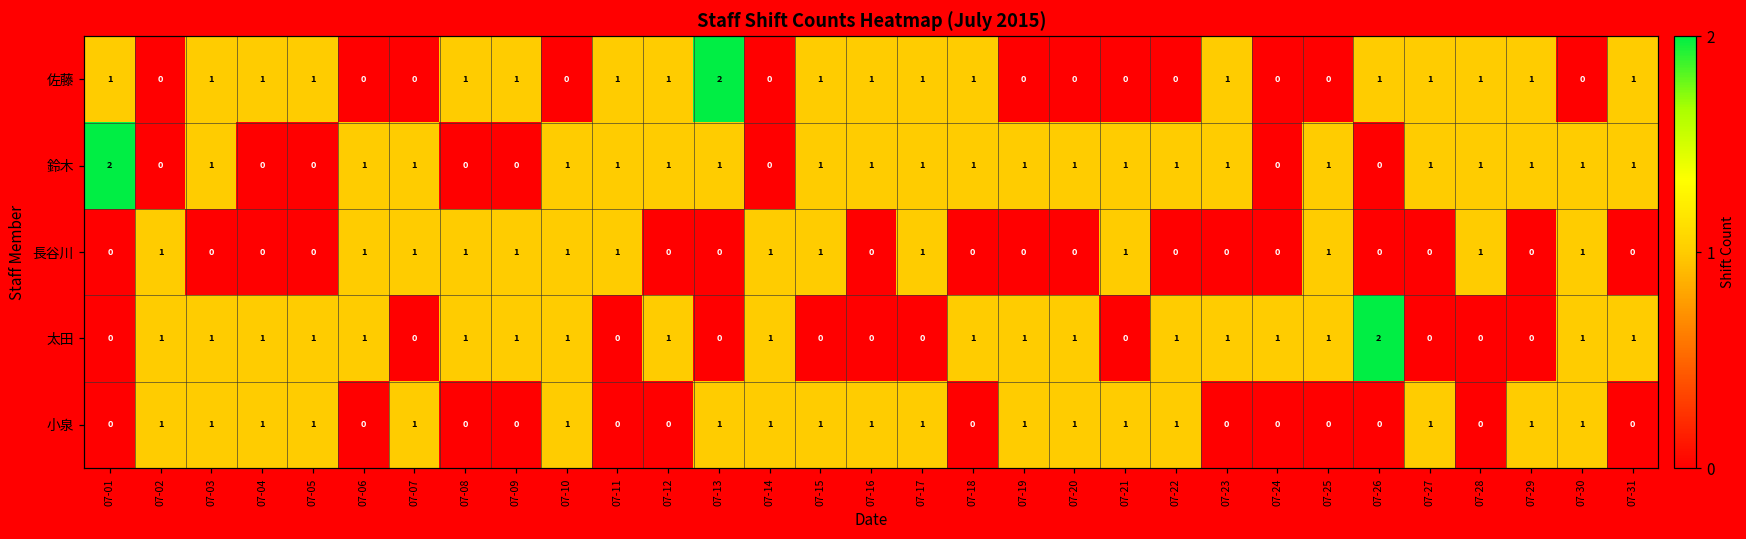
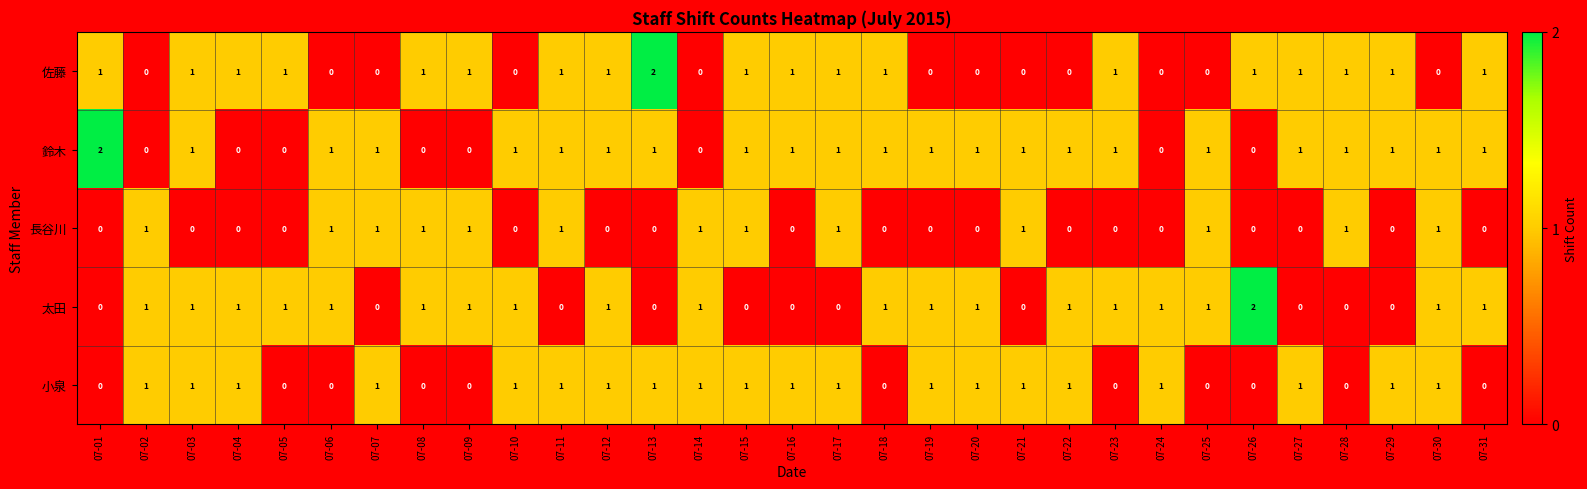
長谷川, 07-10: 1 -> 0
小泉, 07-05: 1 -> 0
小泉, 07-11: 0 -> 1
小泉, 07-12: 0 -> 1
小泉, 07-24: 0 -> 1
